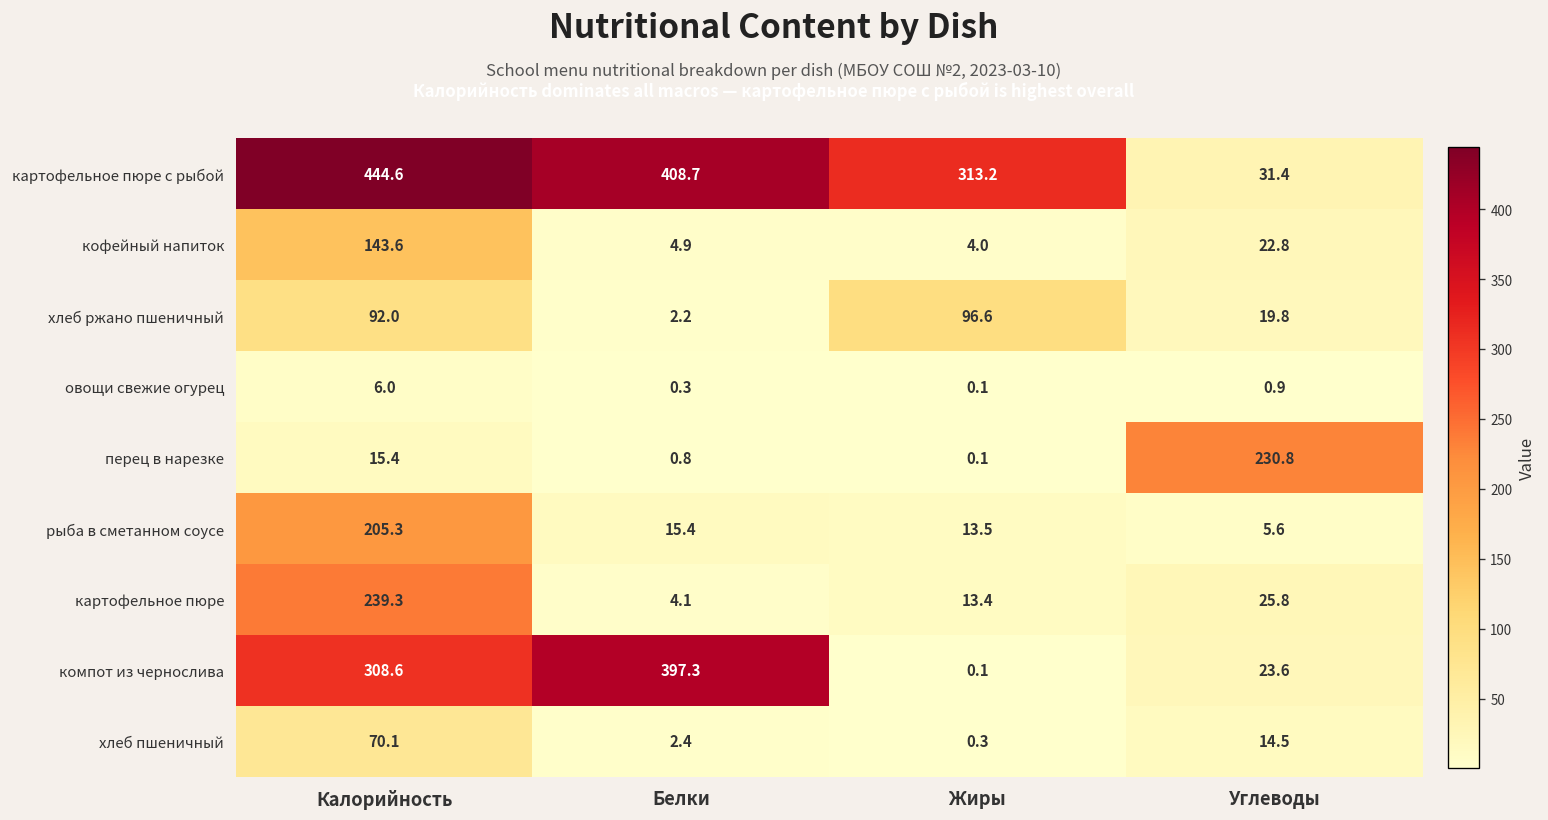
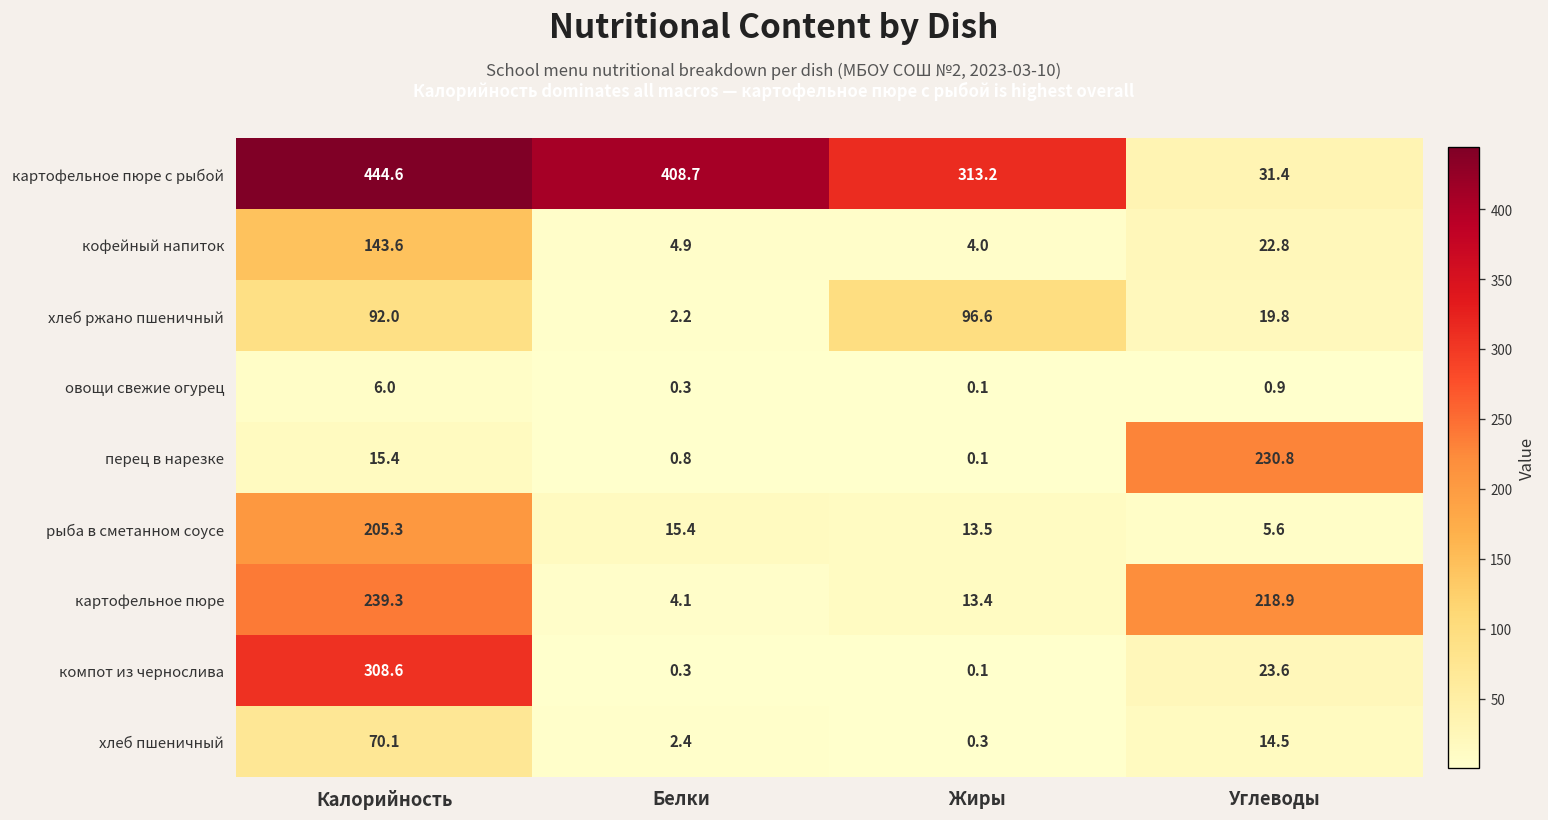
картофельное пюре, Углеводы: 25.8 -> 218.9
компот из чернослива, Белки: 397.3 -> 0.3
